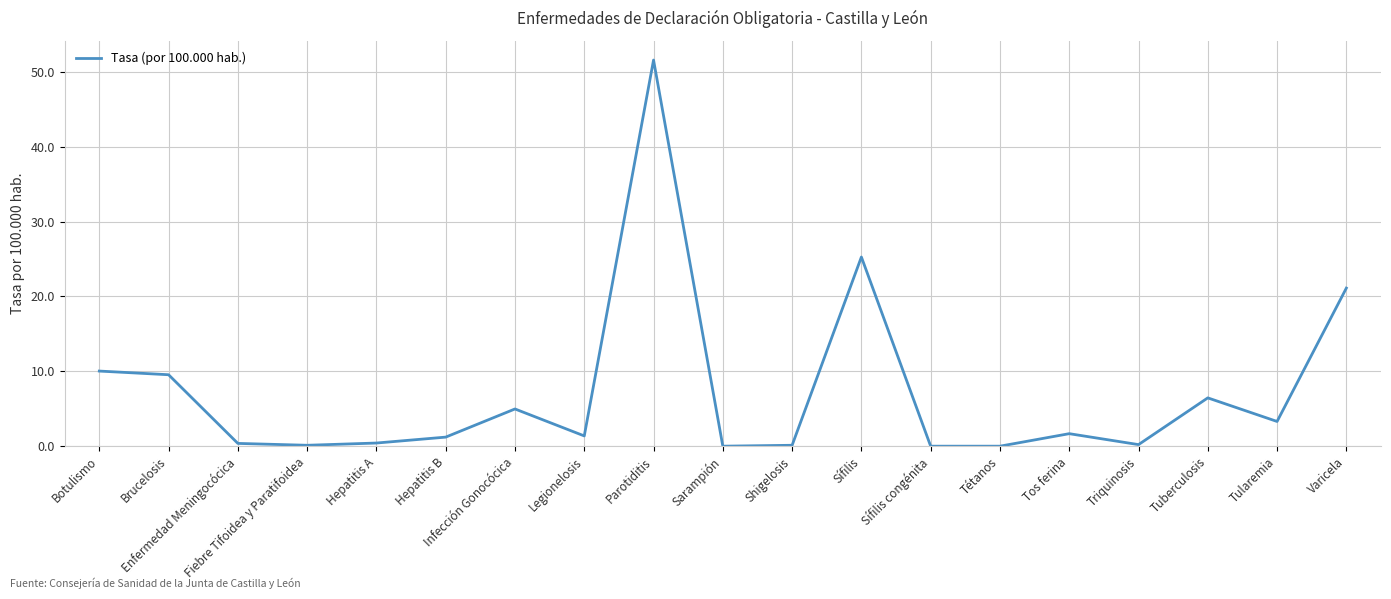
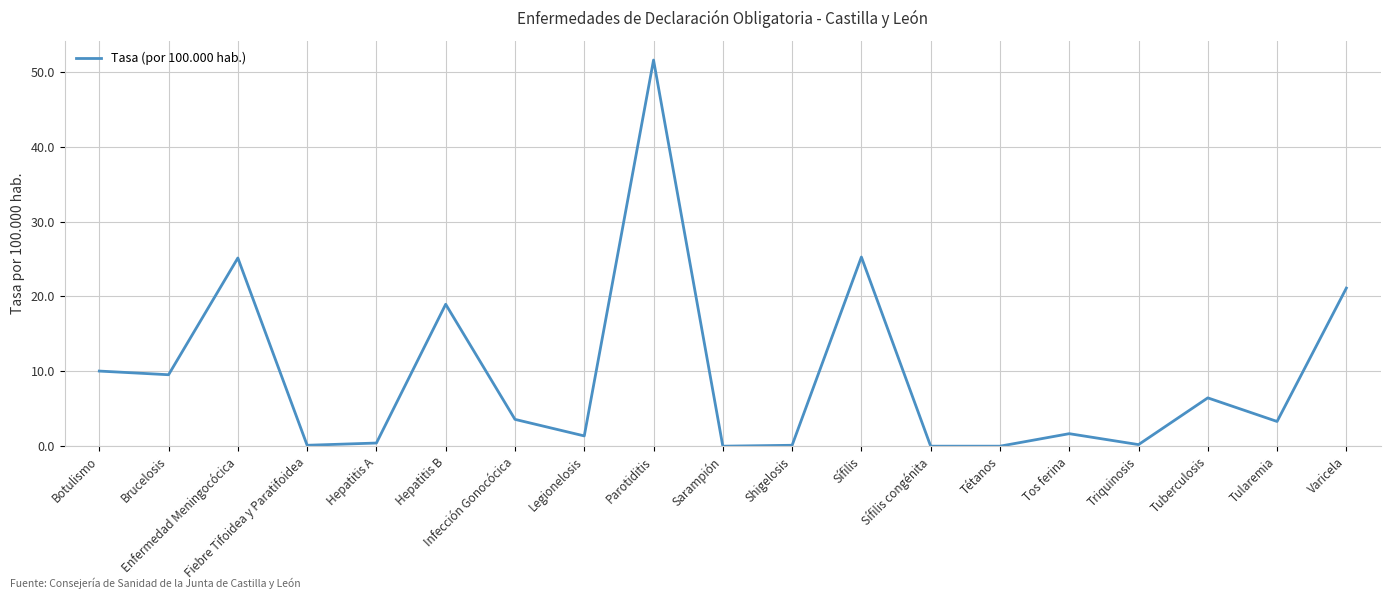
Enfermedad Meningocócica: 0 -> 25
Hepatitis B: 1 -> 19
Infección Gonocócica: 5 -> 4
